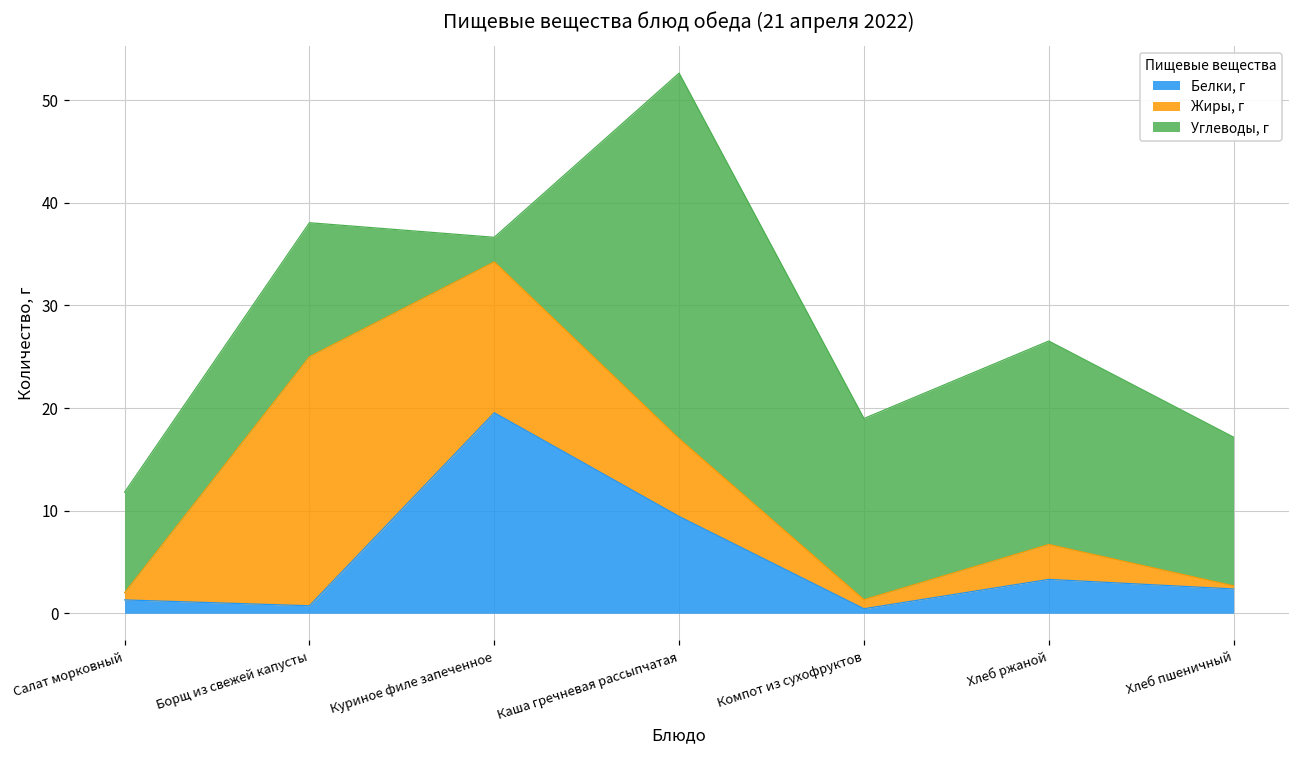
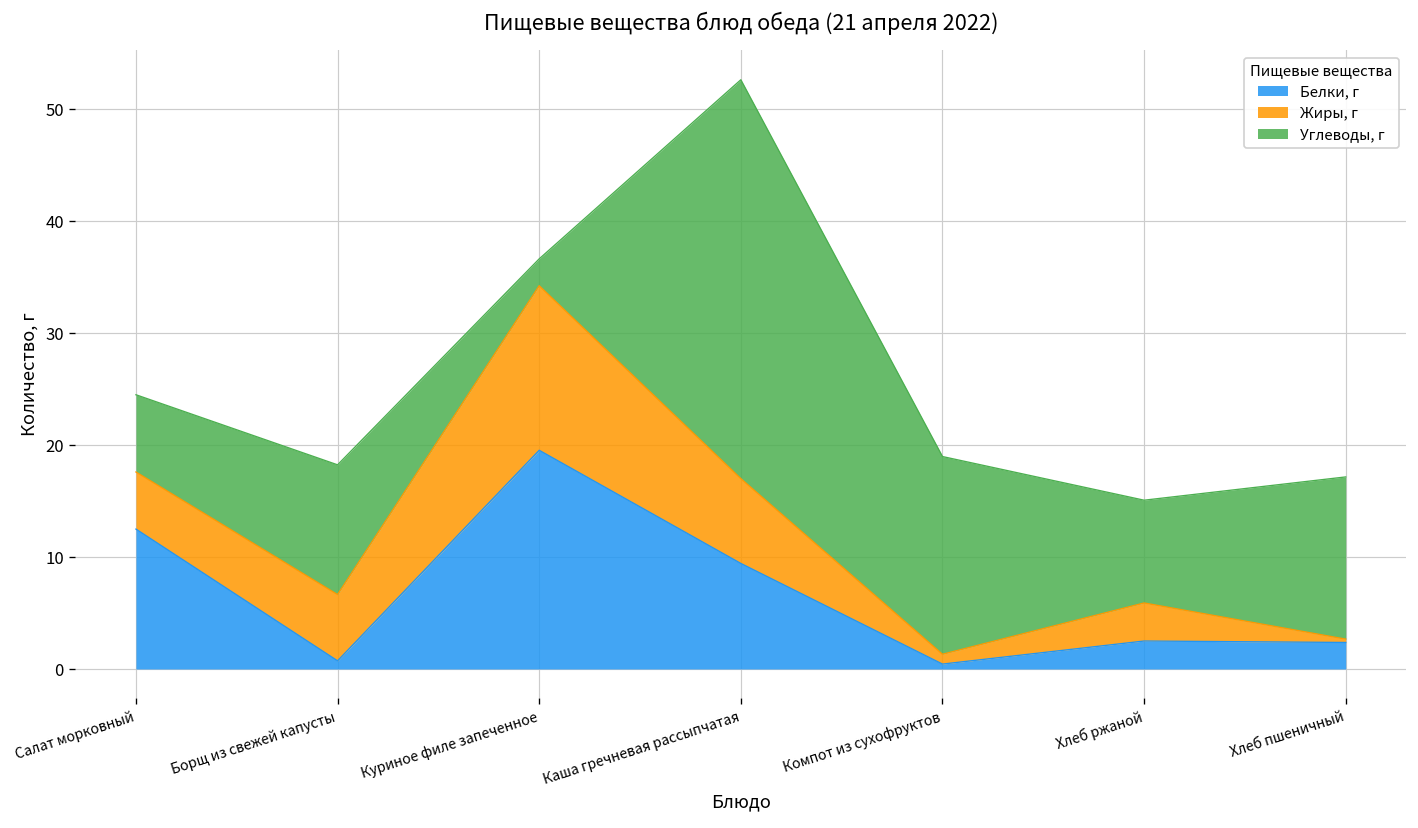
Белки, г, Салат морковный: 1 -> 13
Жиры, г, Салат морковный: 1 -> 5
Углеводы, г, Салат морковный: 10 -> 7
Жиры, г, Борщ из свежей капусты: 24 -> 6
Углеводы, г, Борщ из свежей капусты: 13 -> 12
Белки, г, Хлеб ржаной: 3.3 -> 2.5
Углеводы, г, Хлеб ржаной: 20 -> 9
